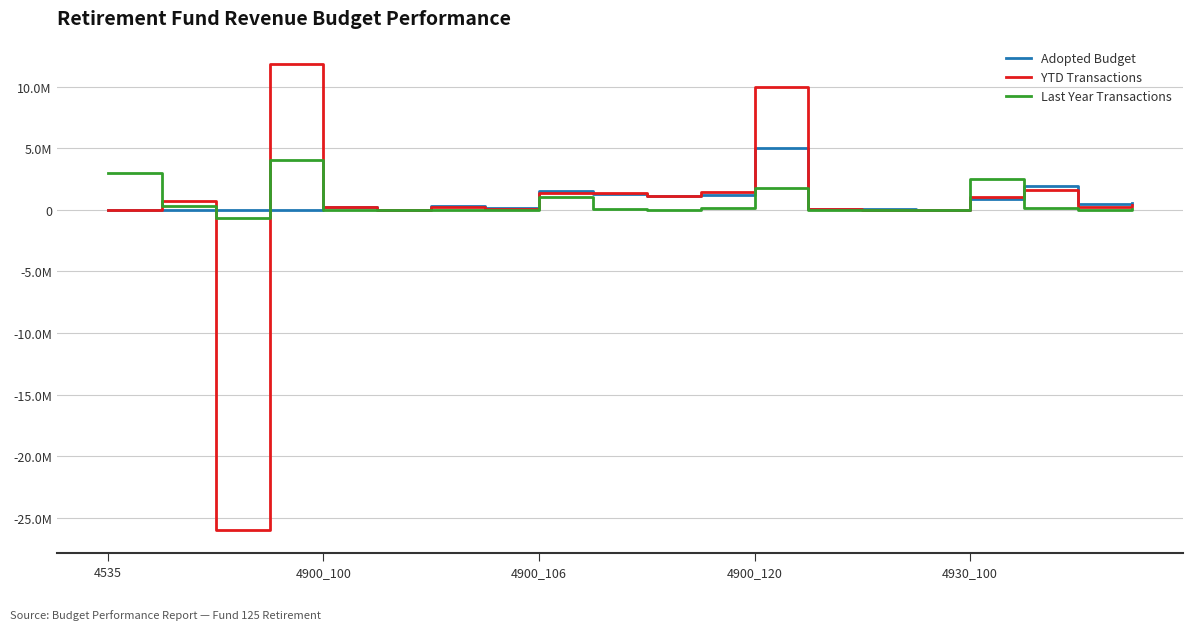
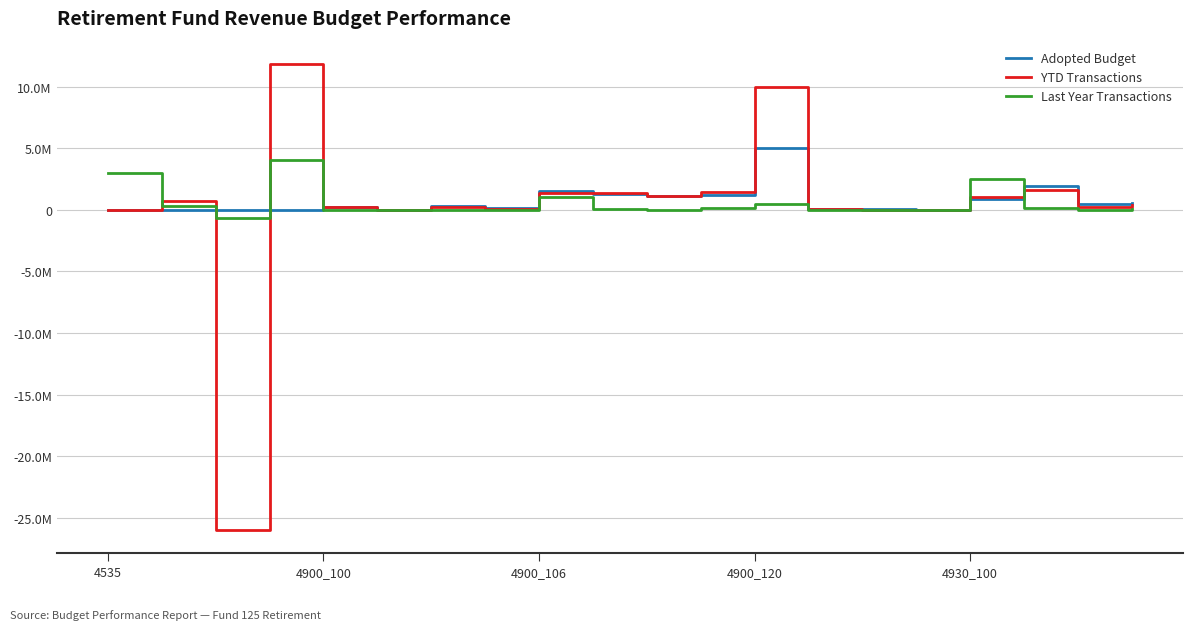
Last Year Transactions, 4900_120: 1800000 -> 500000
